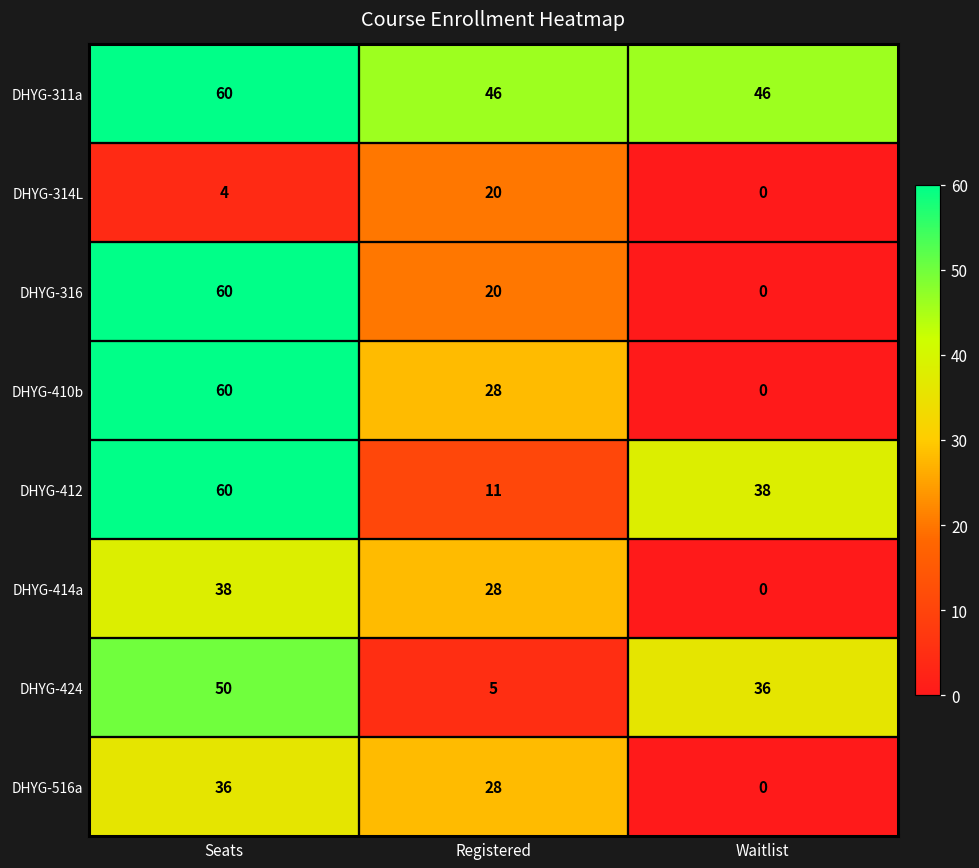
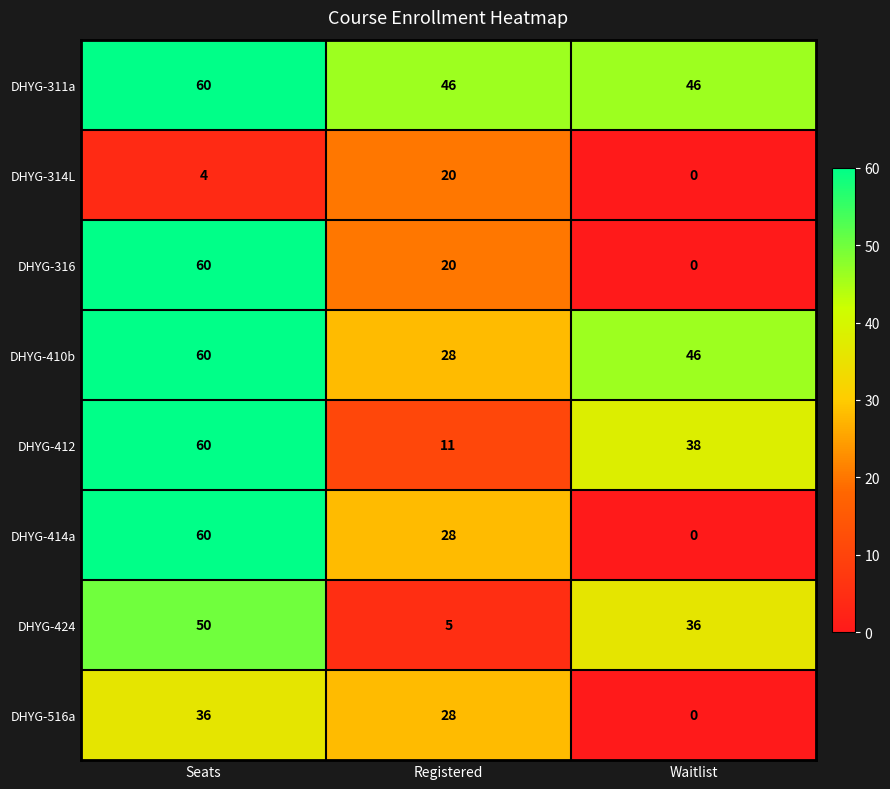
DHYG-410b, Waitlist: 0 -> 46
DHYG-414a, Seats: 38 -> 60
